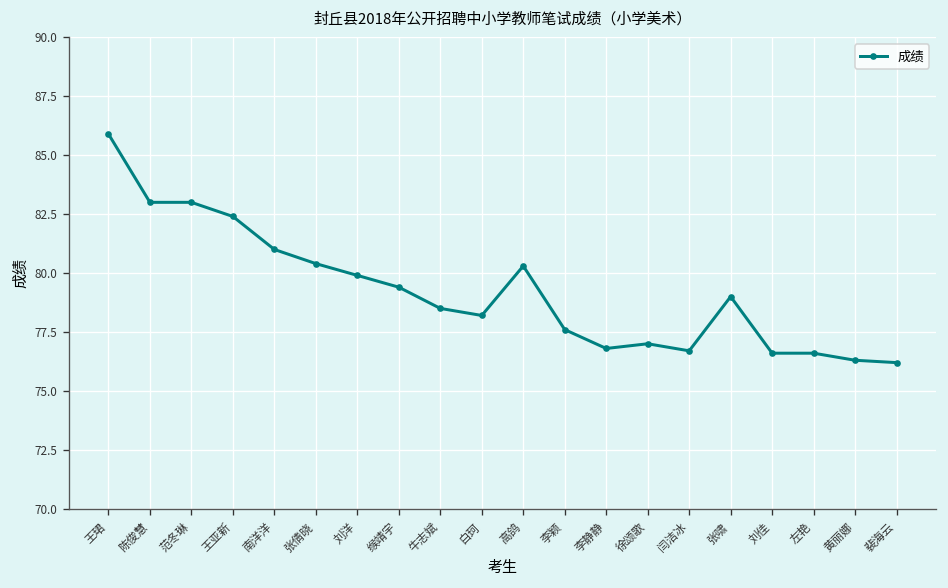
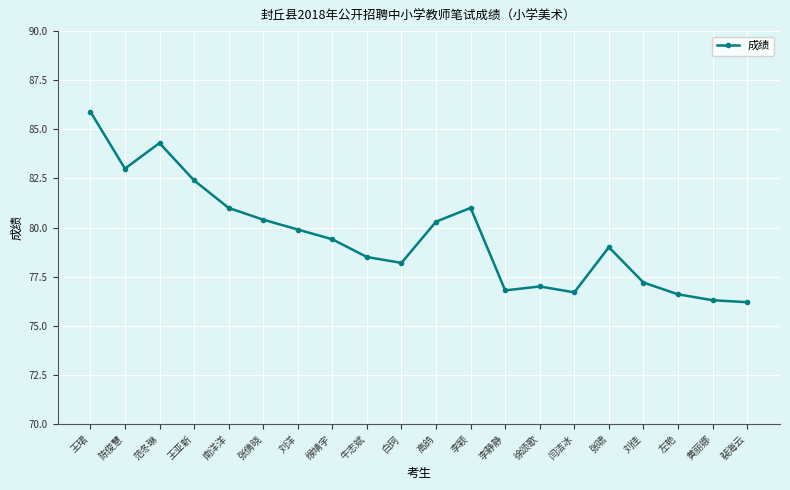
范冬琳: 83.0 -> 84.3
李颖: 77.6 -> 81.0
刘佳: 76.6 -> 77.2
